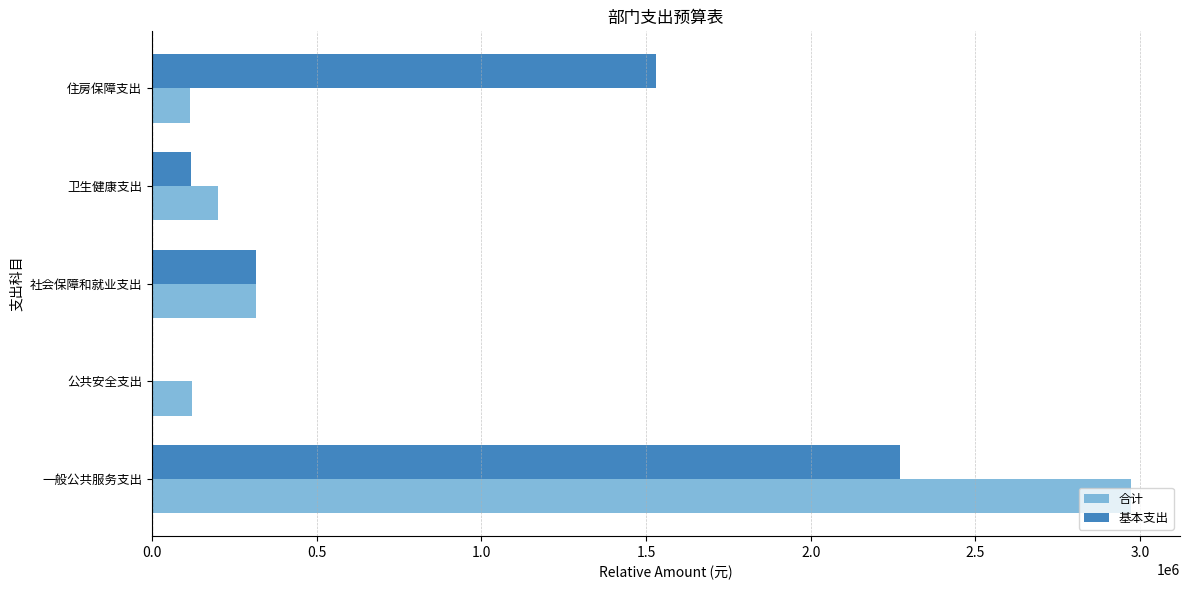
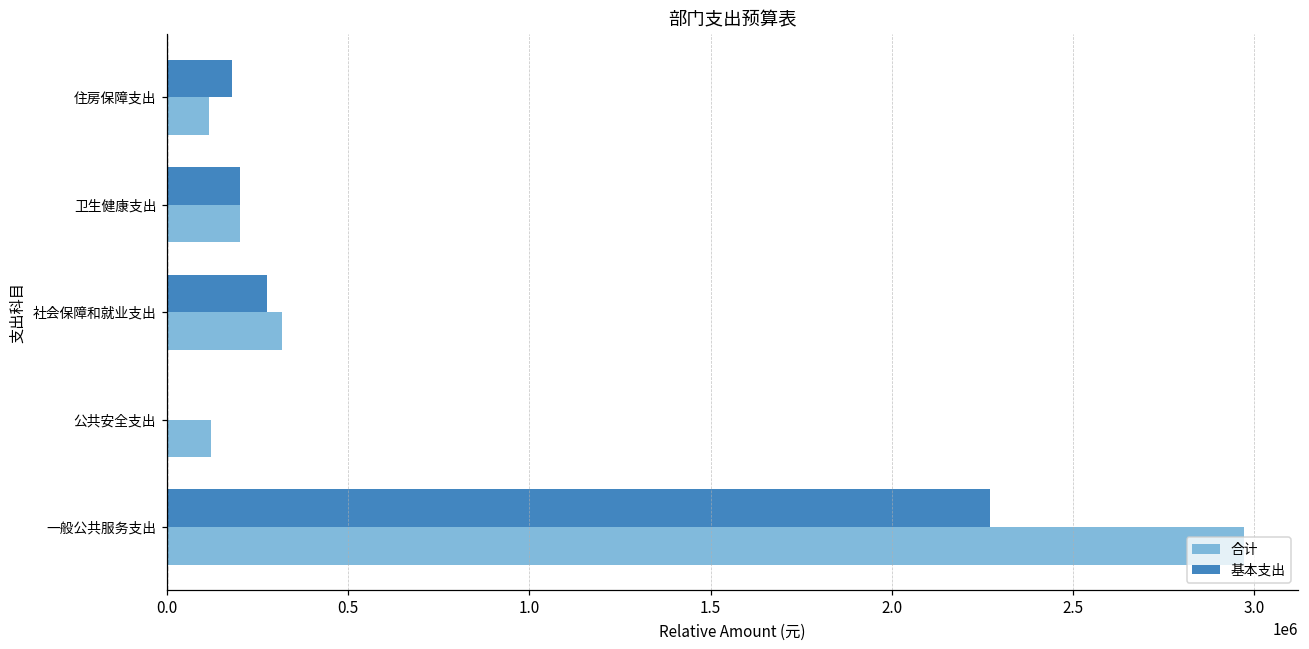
基本支出, 住房保障支出: 1530000 -> 180000
基本支出, 卫生健康支出: 120000 -> 200000
基本支出, 社会保障和就业支出: 320000 -> 280000
